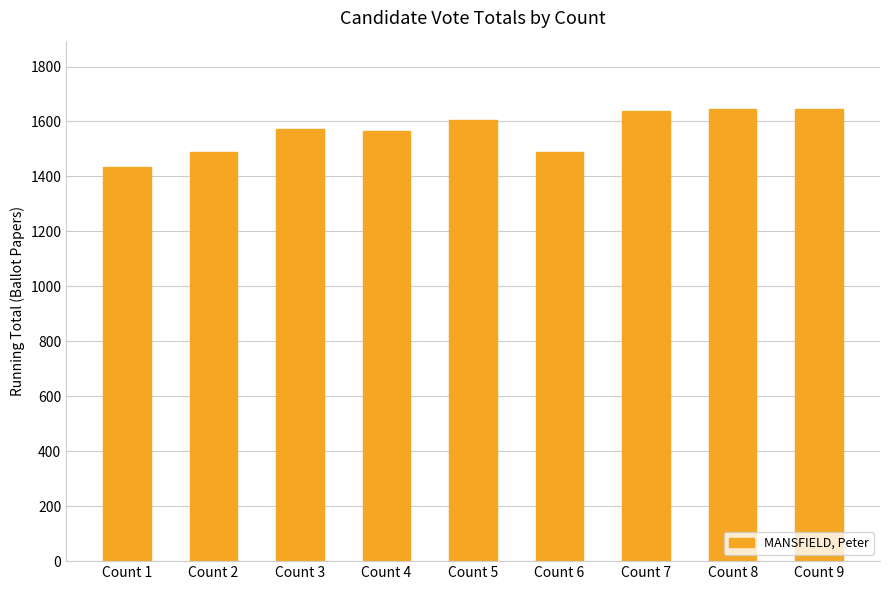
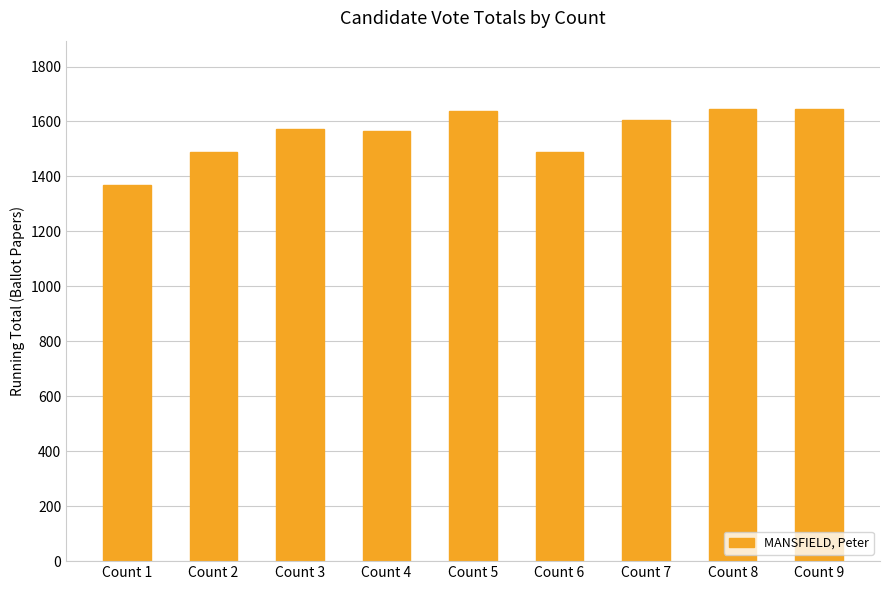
Count 1: 1440 -> 1370
Count 5: 1610 -> 1640
Count 7: 1640 -> 1610
